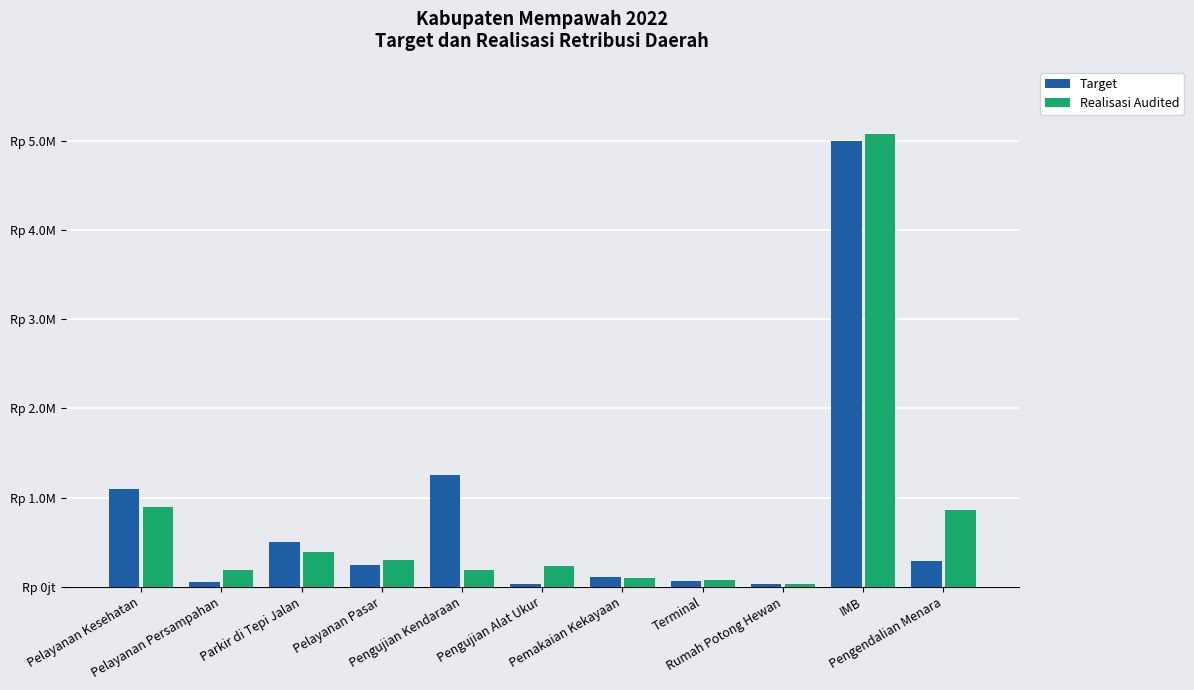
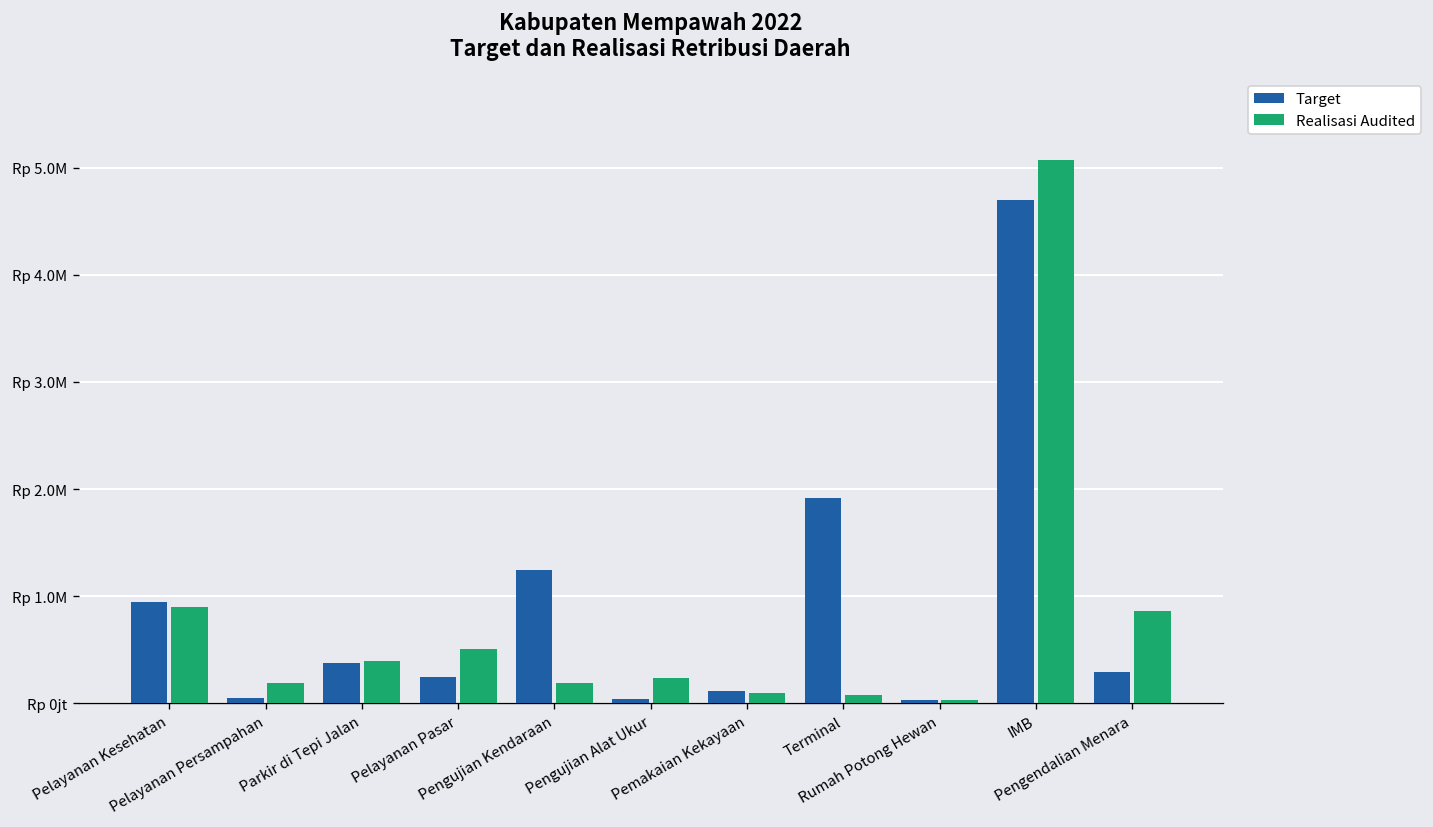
Target, Pelayanan Kesehatan: Rp 1100000 -> Rp 900000
Target, Parkir di Tepi Jalan: Rp 500000 -> Rp 400000
Realisasi Audited, Pelayanan Pasar: Rp 300000 -> Rp 500000
Target, Terminal: Rp 100000 -> Rp 1900000
Target, IMB: Rp 5000000 -> Rp 4700000
